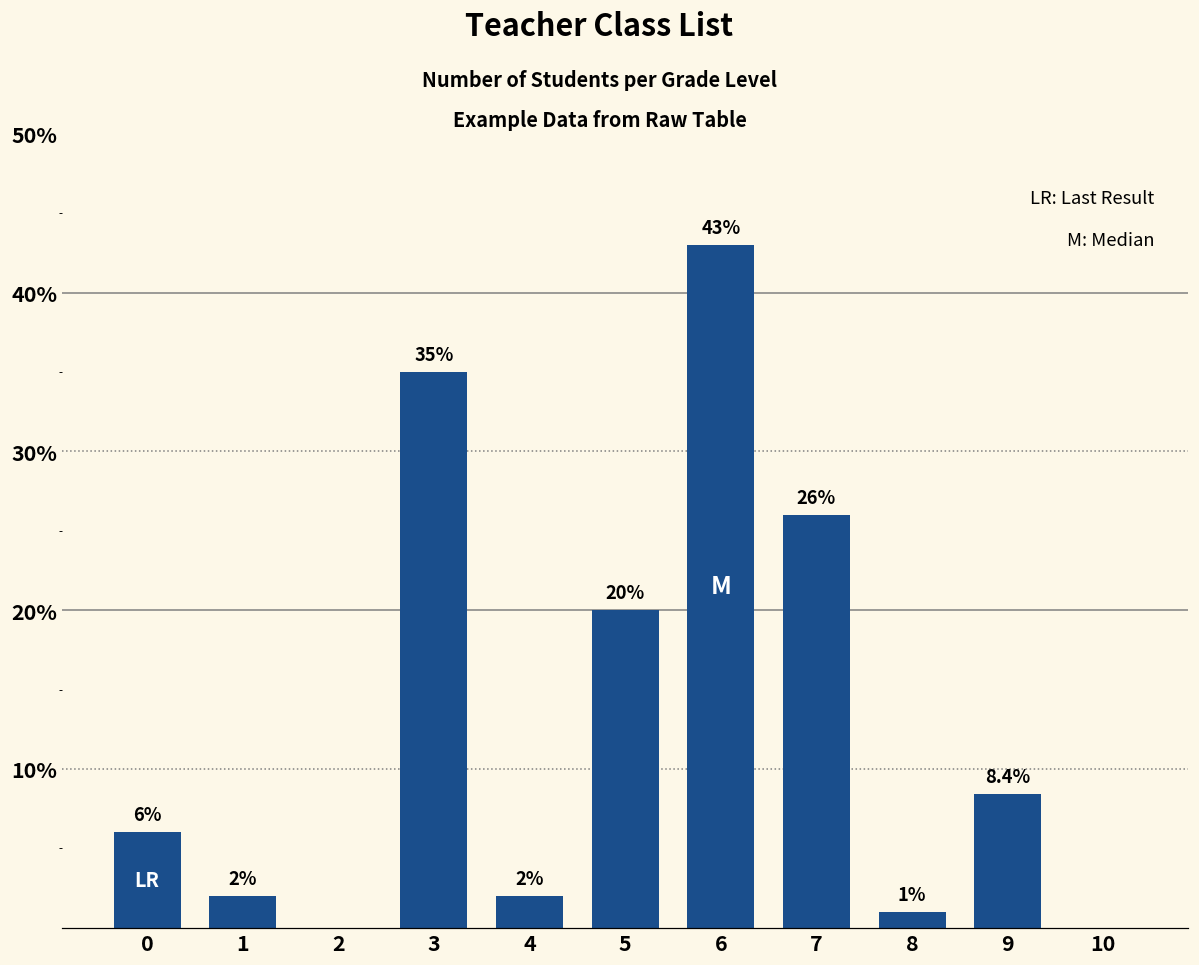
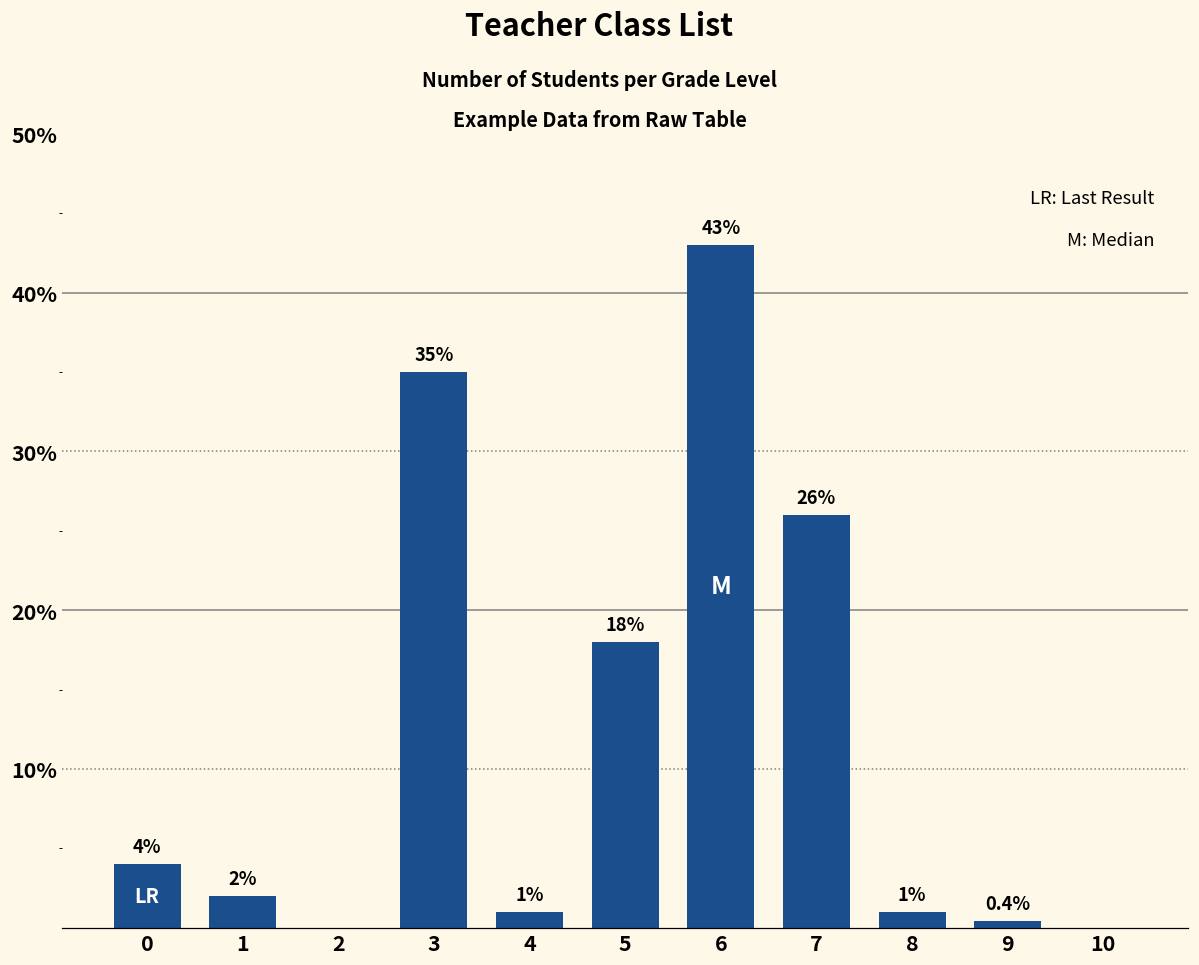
0: 6% -> 4%
4: 2% -> 1%
5: 20% -> 18%
9: 8.4% -> 0.4%
